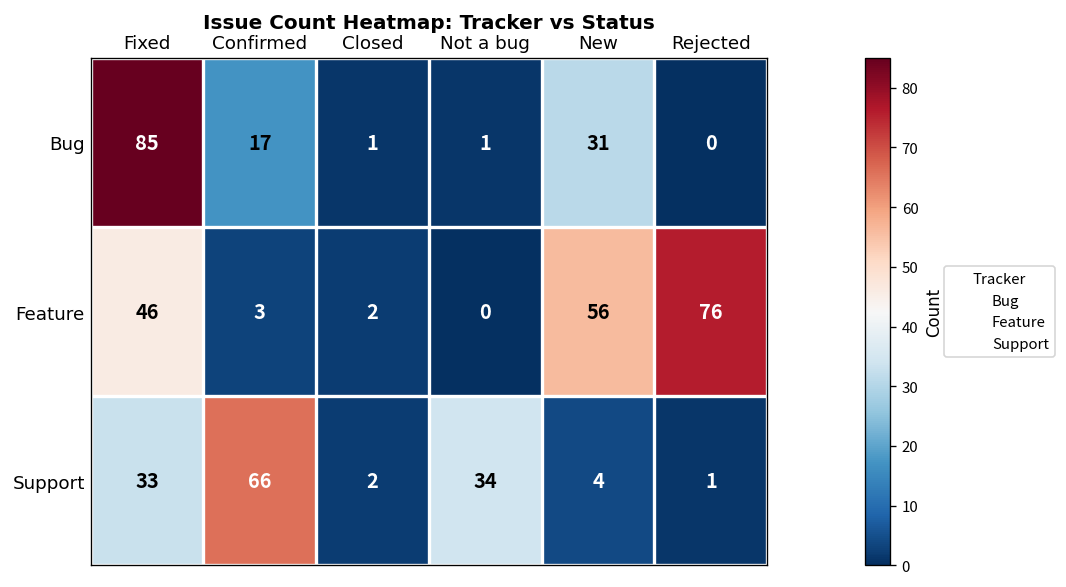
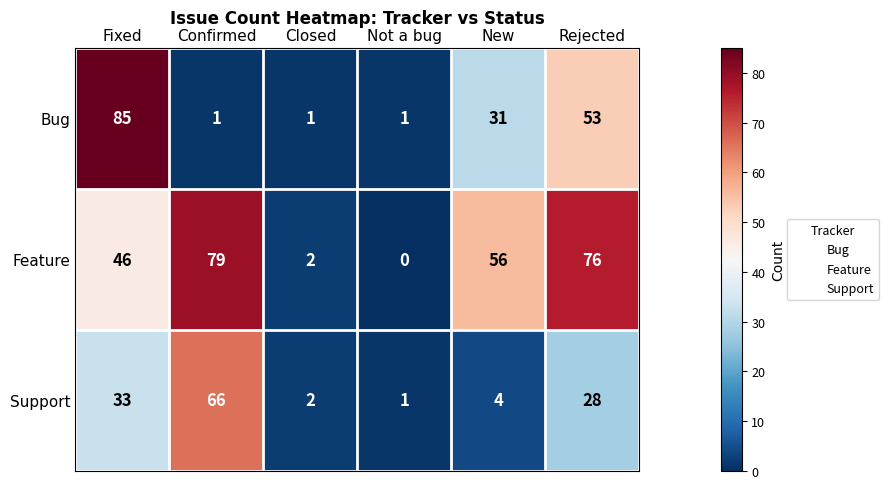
Bug, Confirmed: 17 -> 1
Bug, Rejected: 0 -> 53
Feature, Confirmed: 3 -> 79
Support, Not a bug: 34 -> 1
Support, Rejected: 1 -> 28
